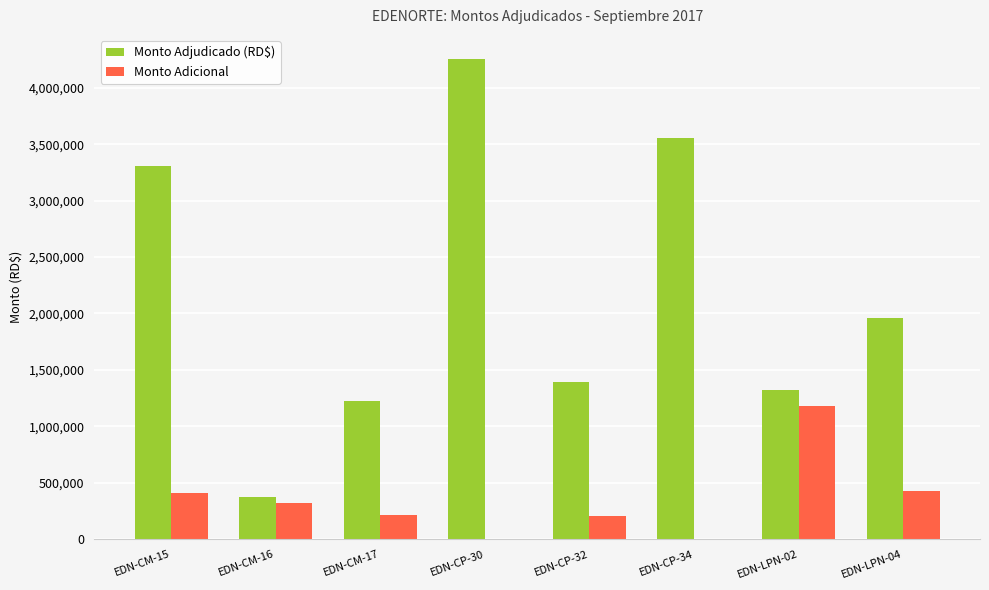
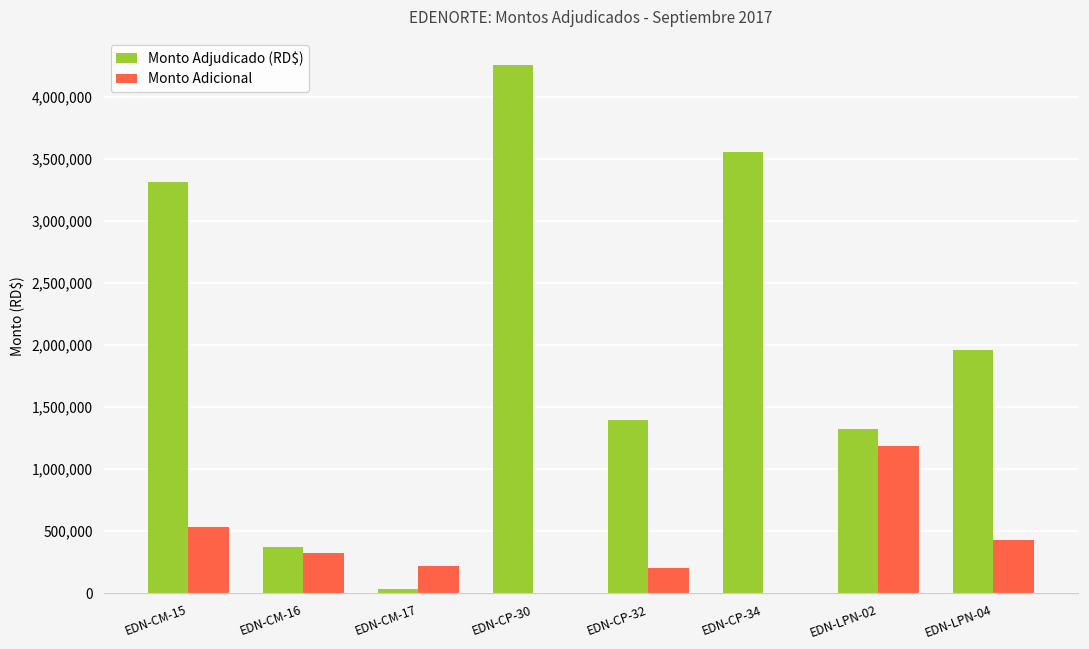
Monto Adicional, EDN-CM-15: 410,000 -> 540,000
Monto Adjudicado (RD$), EDN-CM-17: 1,220,000 -> 30,000
